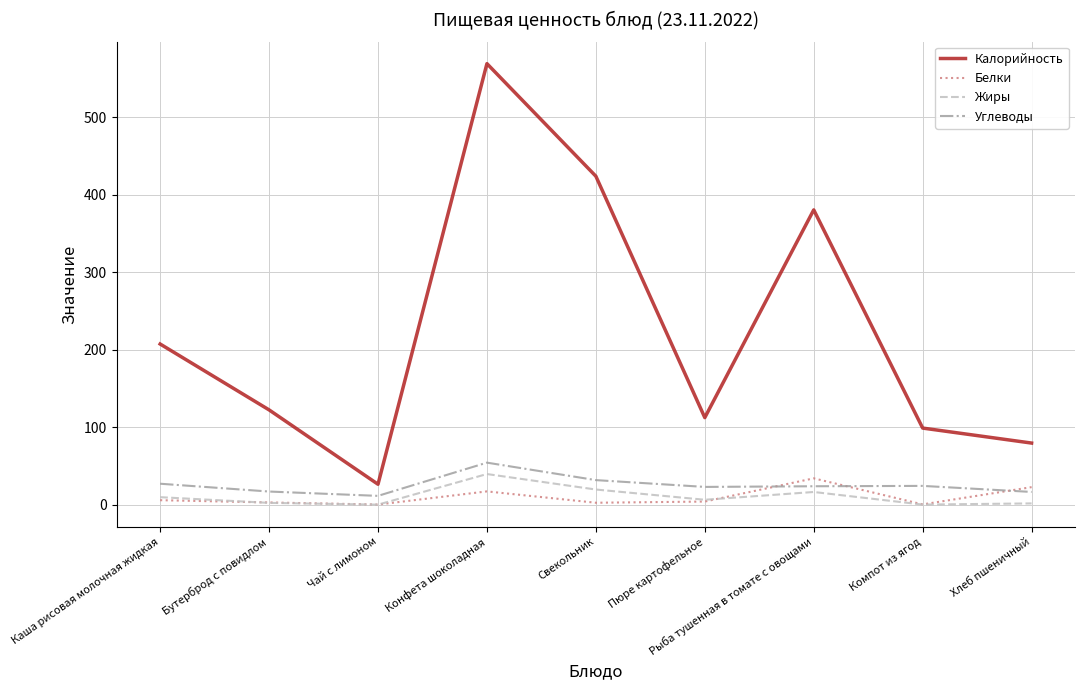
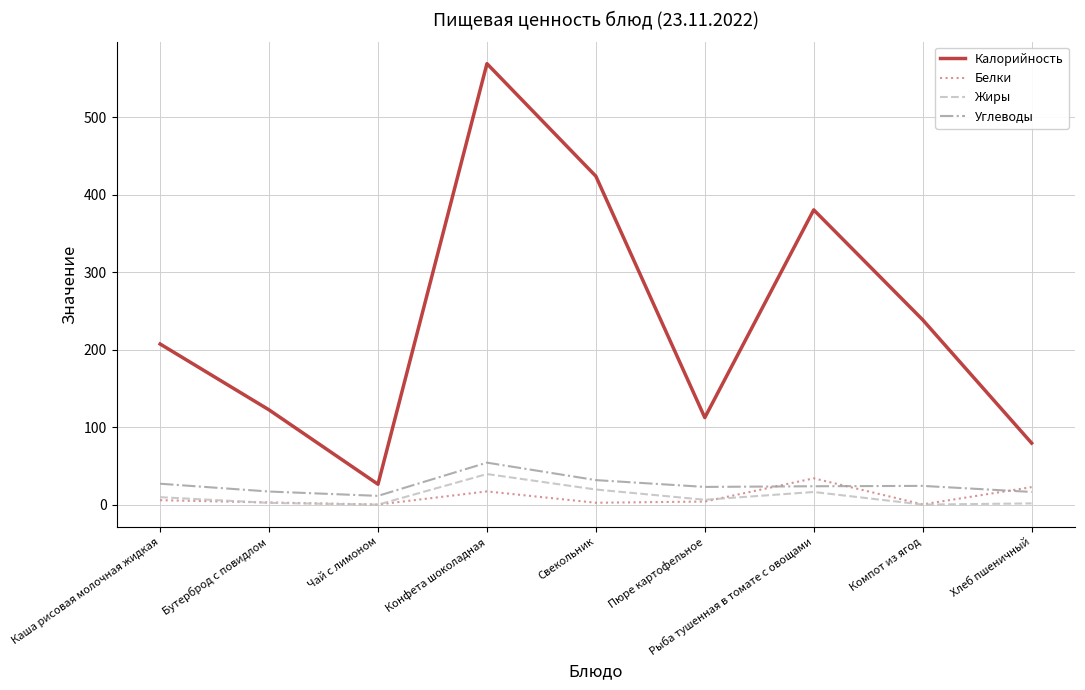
Калорийность, Компот из ягод: 100 -> 240
